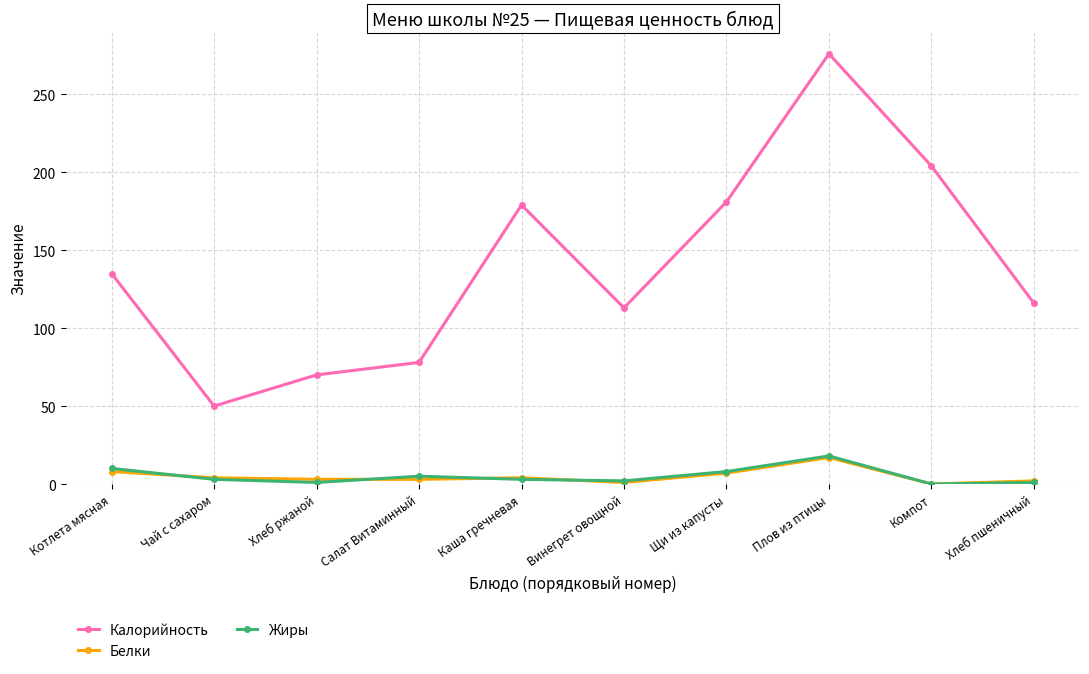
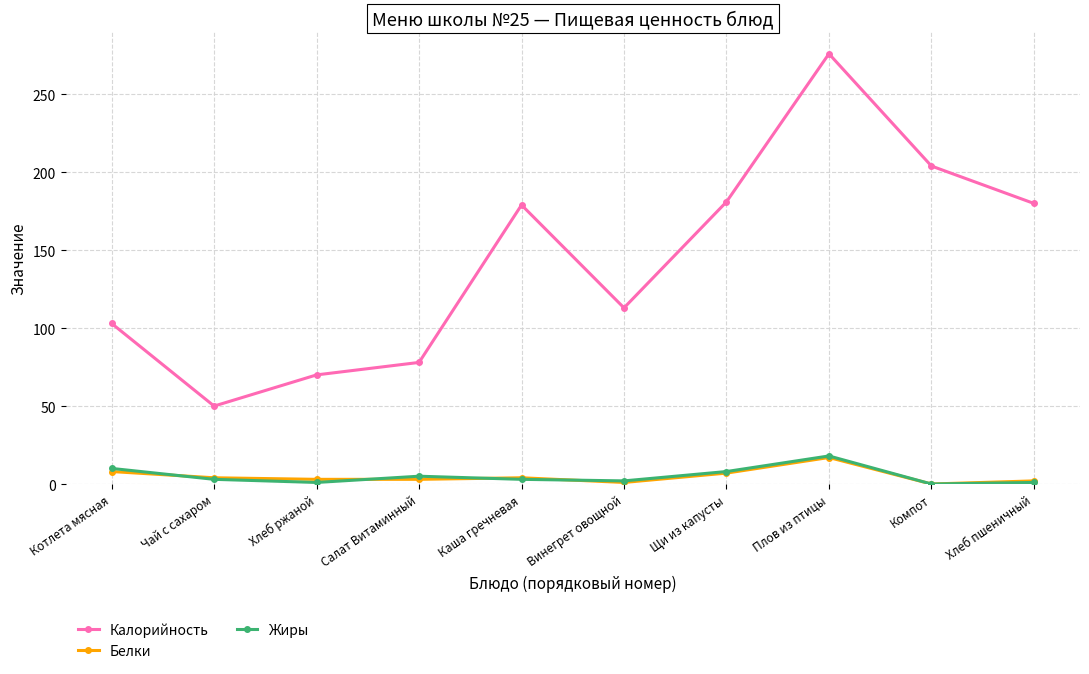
Калорийность, Котлета мясная: 135 -> 103
Калорийность, Хлеб пшеничный: 116 -> 180
